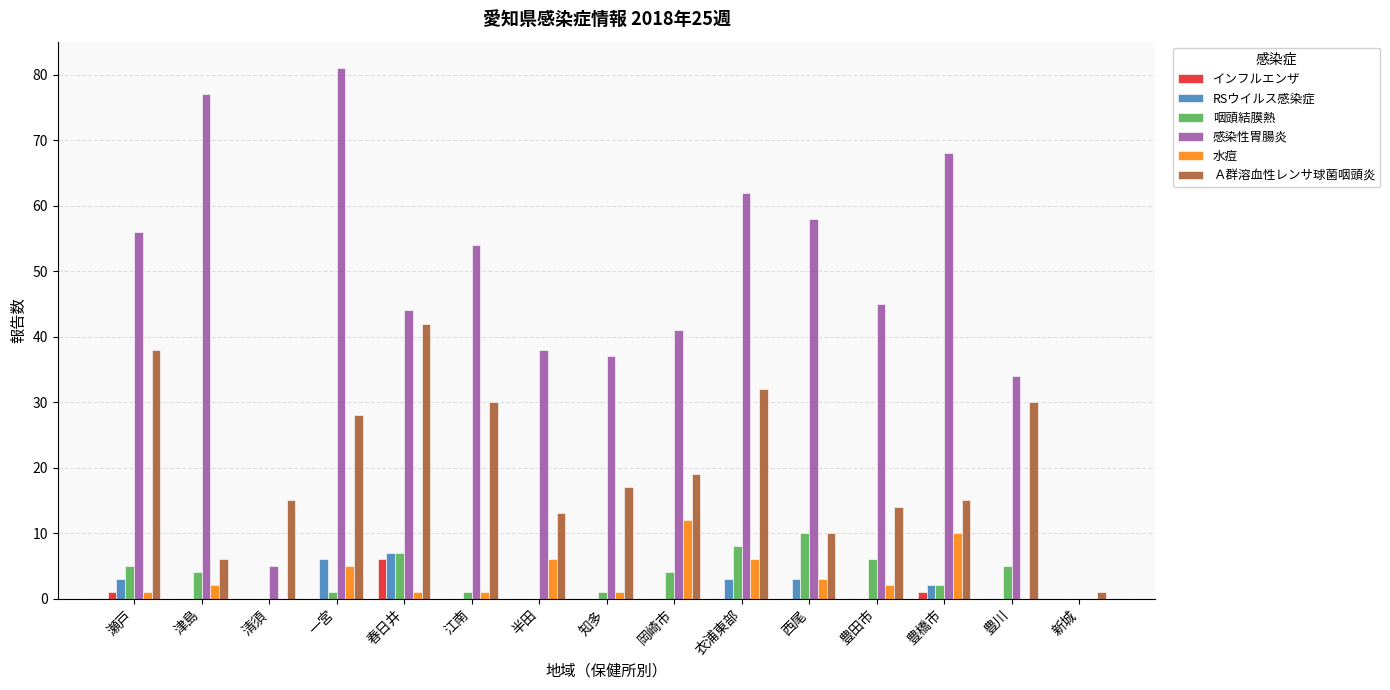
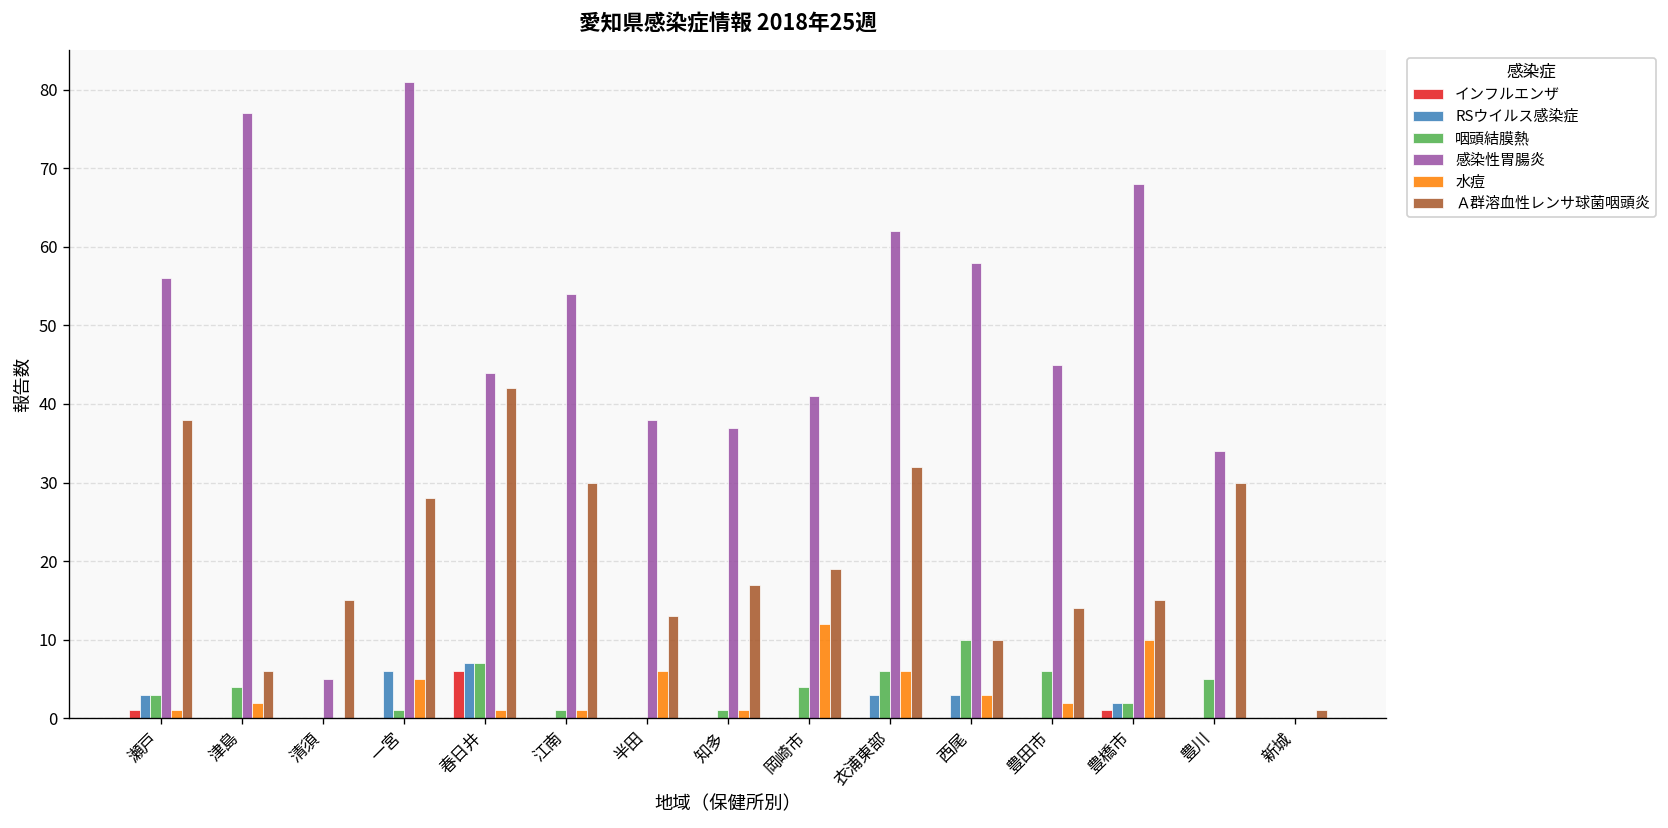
咽頭結膜熱, 瀬戸: 5 -> 3
咽頭結膜熱, 衣浦東部: 8 -> 6
